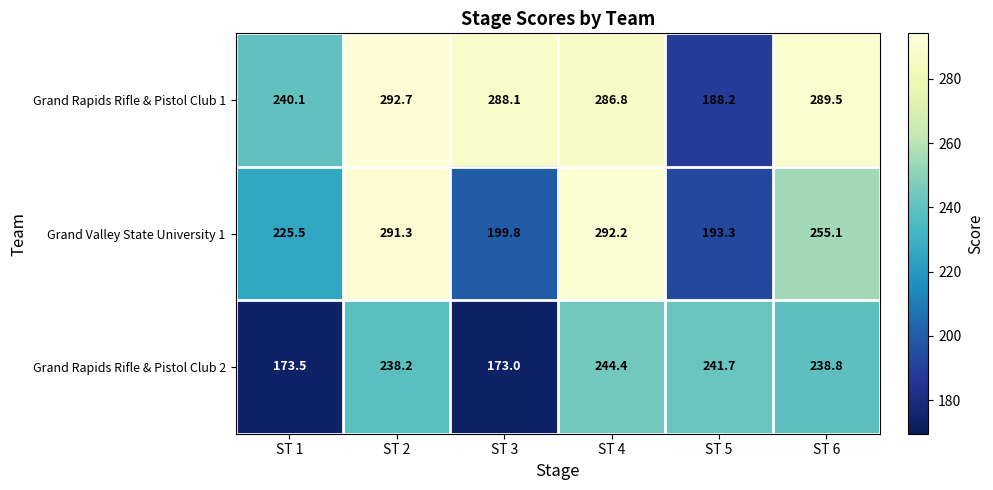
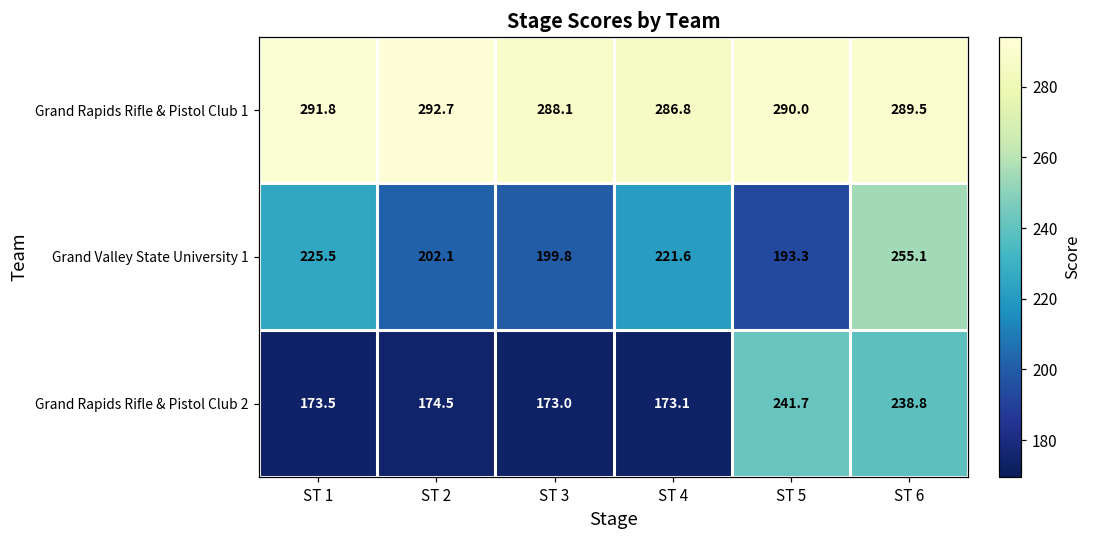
Grand Rapids Rifle & Pistol Club 1, ST 1: 240.1 -> 291.8
Grand Rapids Rifle & Pistol Club 1, ST 5: 188.2 -> 290.0
Grand Valley State University 1, ST 2: 291.3 -> 202.1
Grand Valley State University 1, ST 4: 292.2 -> 221.6
Grand Rapids Rifle & Pistol Club 2, ST 2: 238.2 -> 174.5
Grand Rapids Rifle & Pistol Club 2, ST 4: 244.4 -> 173.1
